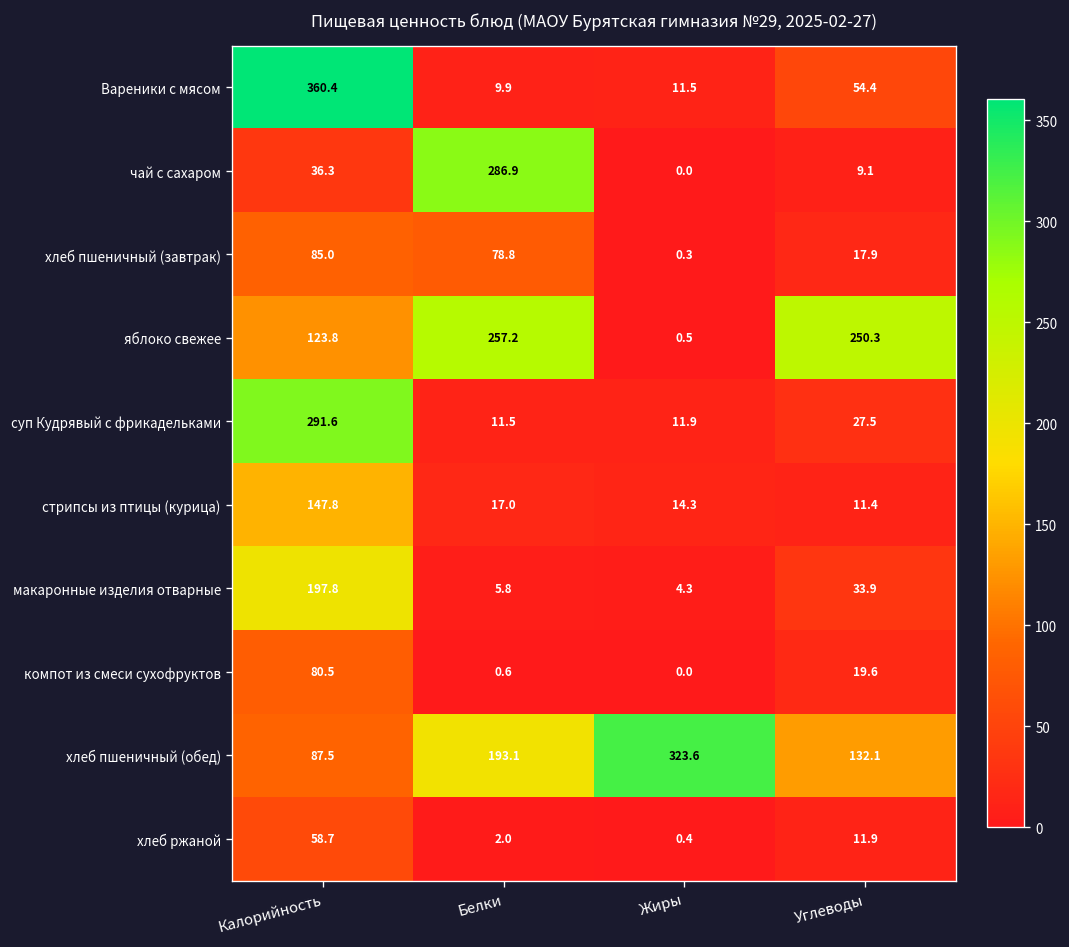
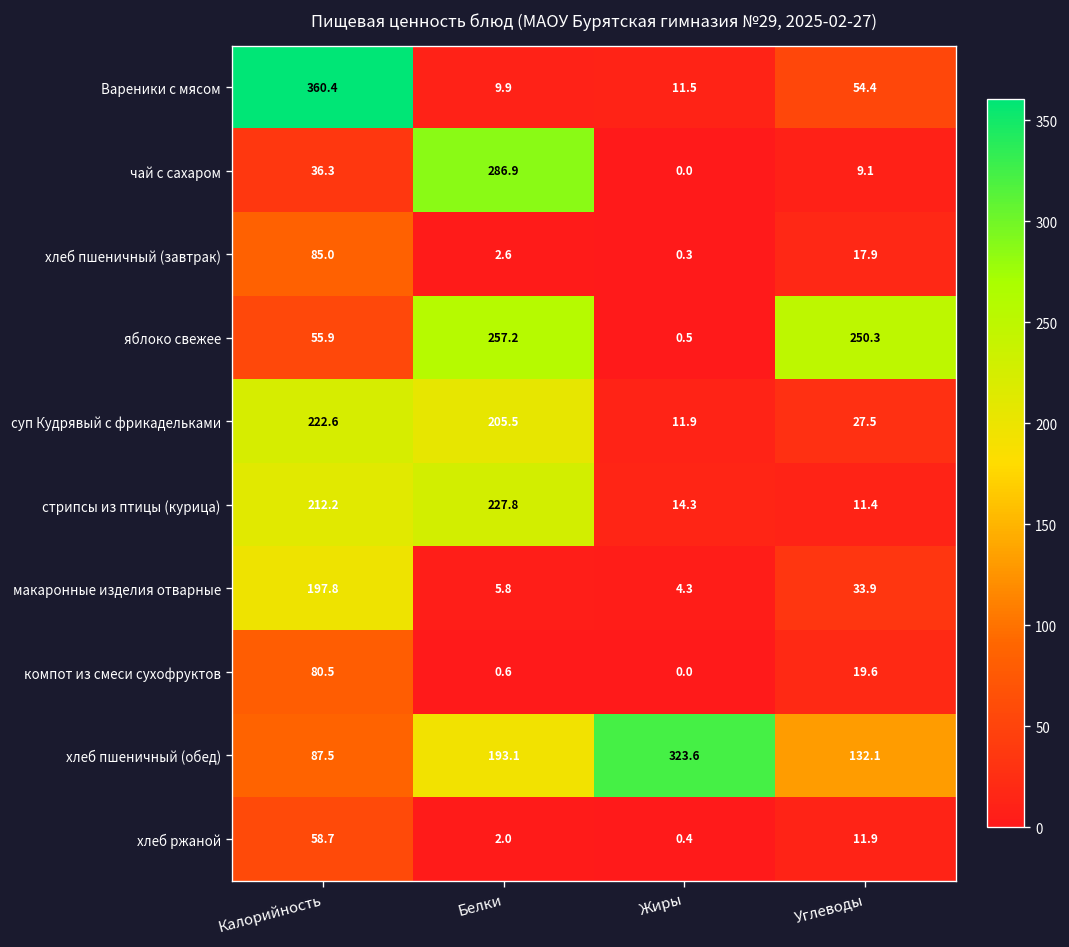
хлеб пшеничный (завтрак), Белки: 78.8 -> 2.6
яблоко свежее, Калорийность: 123.8 -> 55.9
суп Кудрявый с фрикадельками, Калорийность: 291.6 -> 222.6
суп Кудрявый с фрикадельками, Белки: 11.5 -> 205.5
стрипсы из птицы (курица), Калорийность: 147.8 -> 212.2
стрипсы из птицы (курица), Белки: 17.0 -> 227.8
